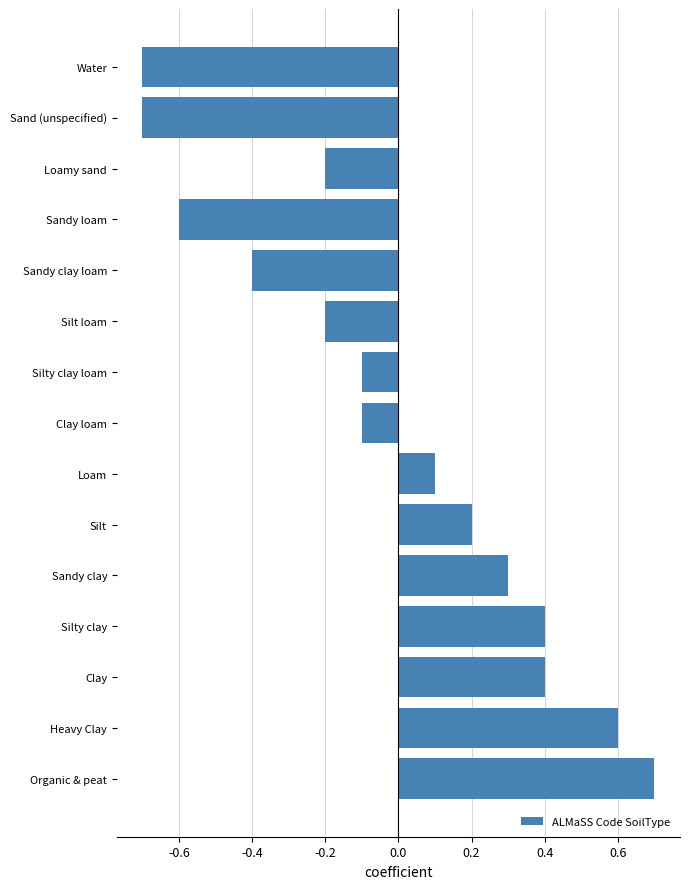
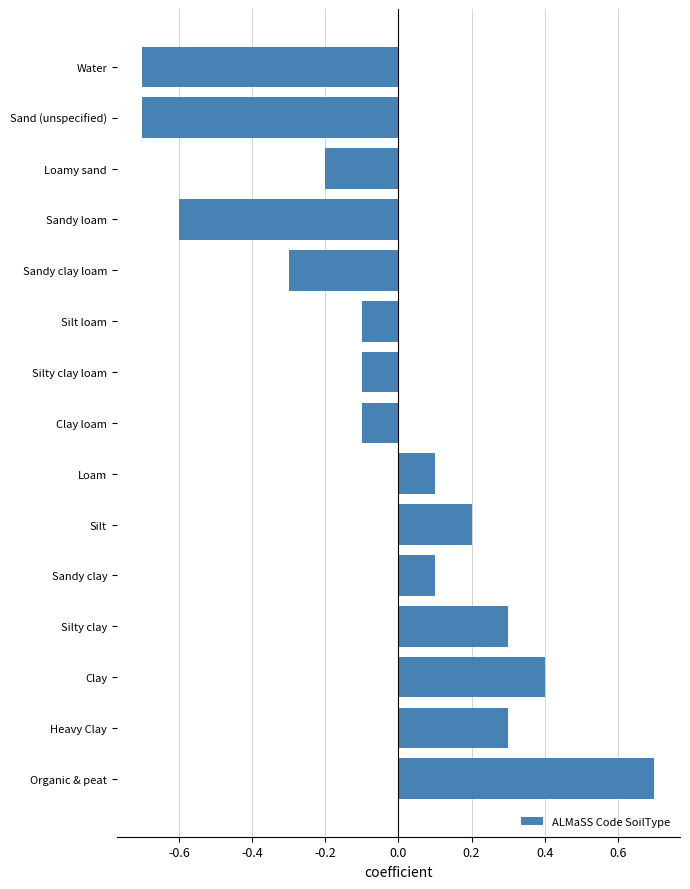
Sandy clay loam: -0.40 -> -0.30
Silt loam: -0.20 -> -0.10
Sandy clay: 0.30 -> 0.10
Silty clay: 0.40 -> 0.30
Heavy Clay: 0.60 -> 0.30
